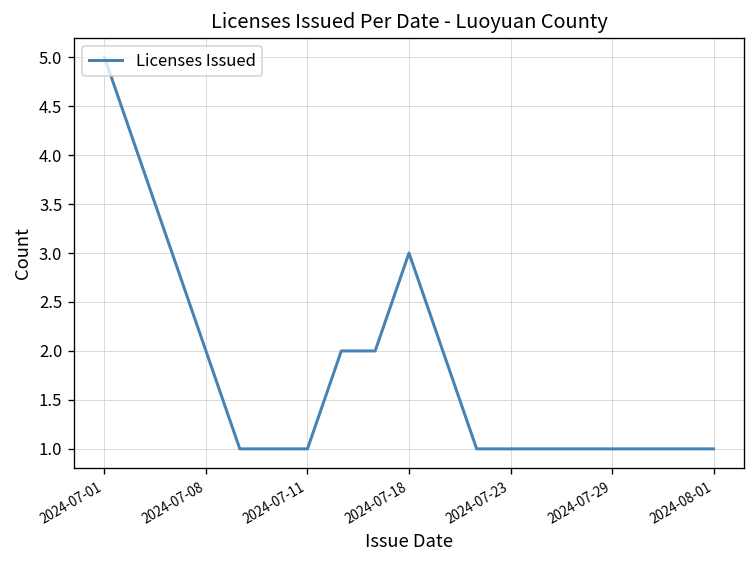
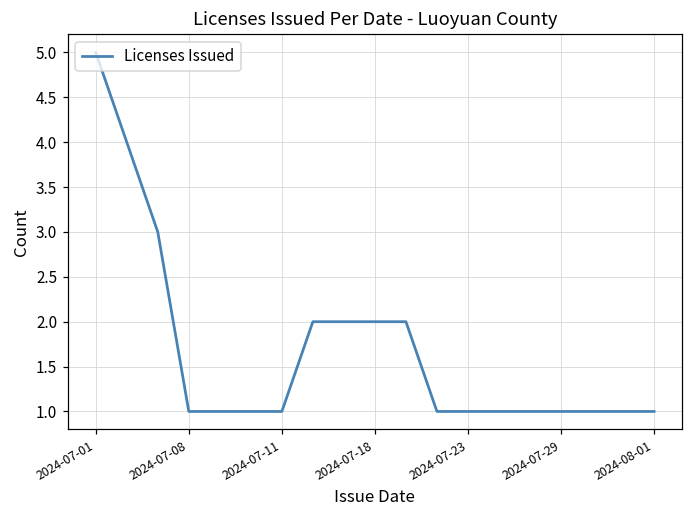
2024-07-08: 2 -> 1
2024-07-18: 3 -> 2
